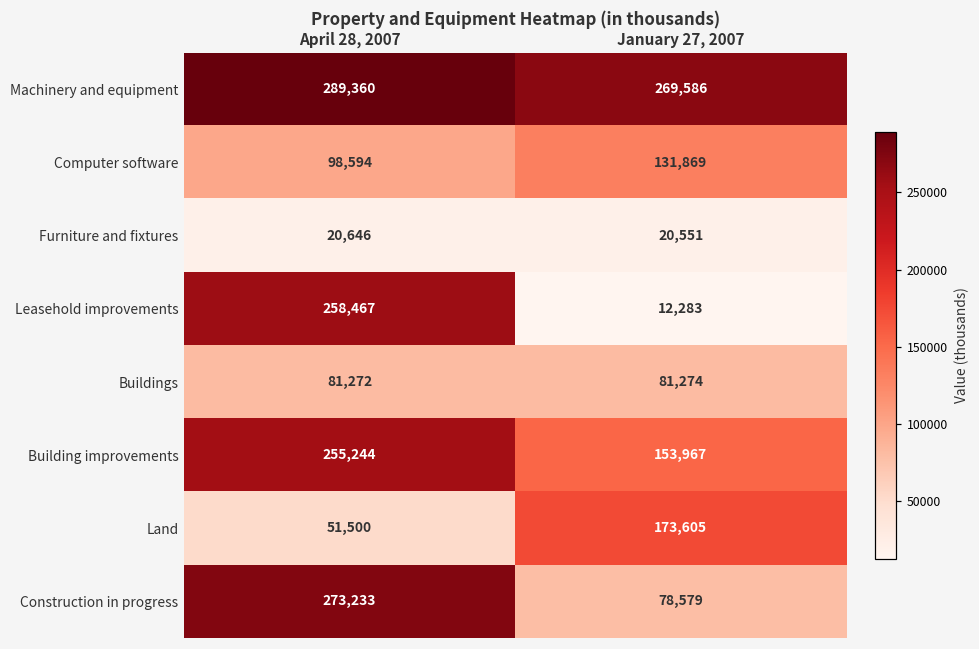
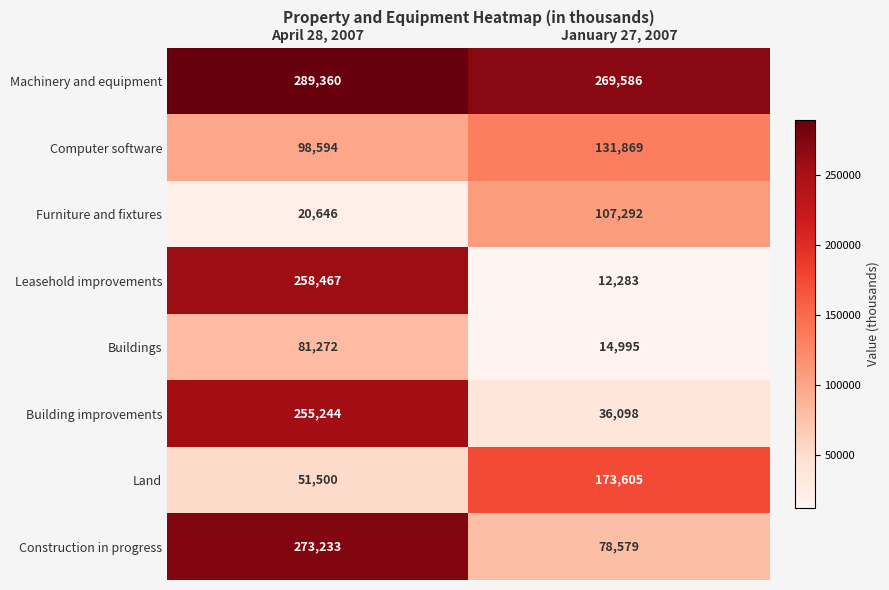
Furniture and fixtures, January 27, 2007: 20,551 -> 107,292
Buildings, January 27, 2007: 81,274 -> 14,995
Building improvements, January 27, 2007: 153,967 -> 36,098
